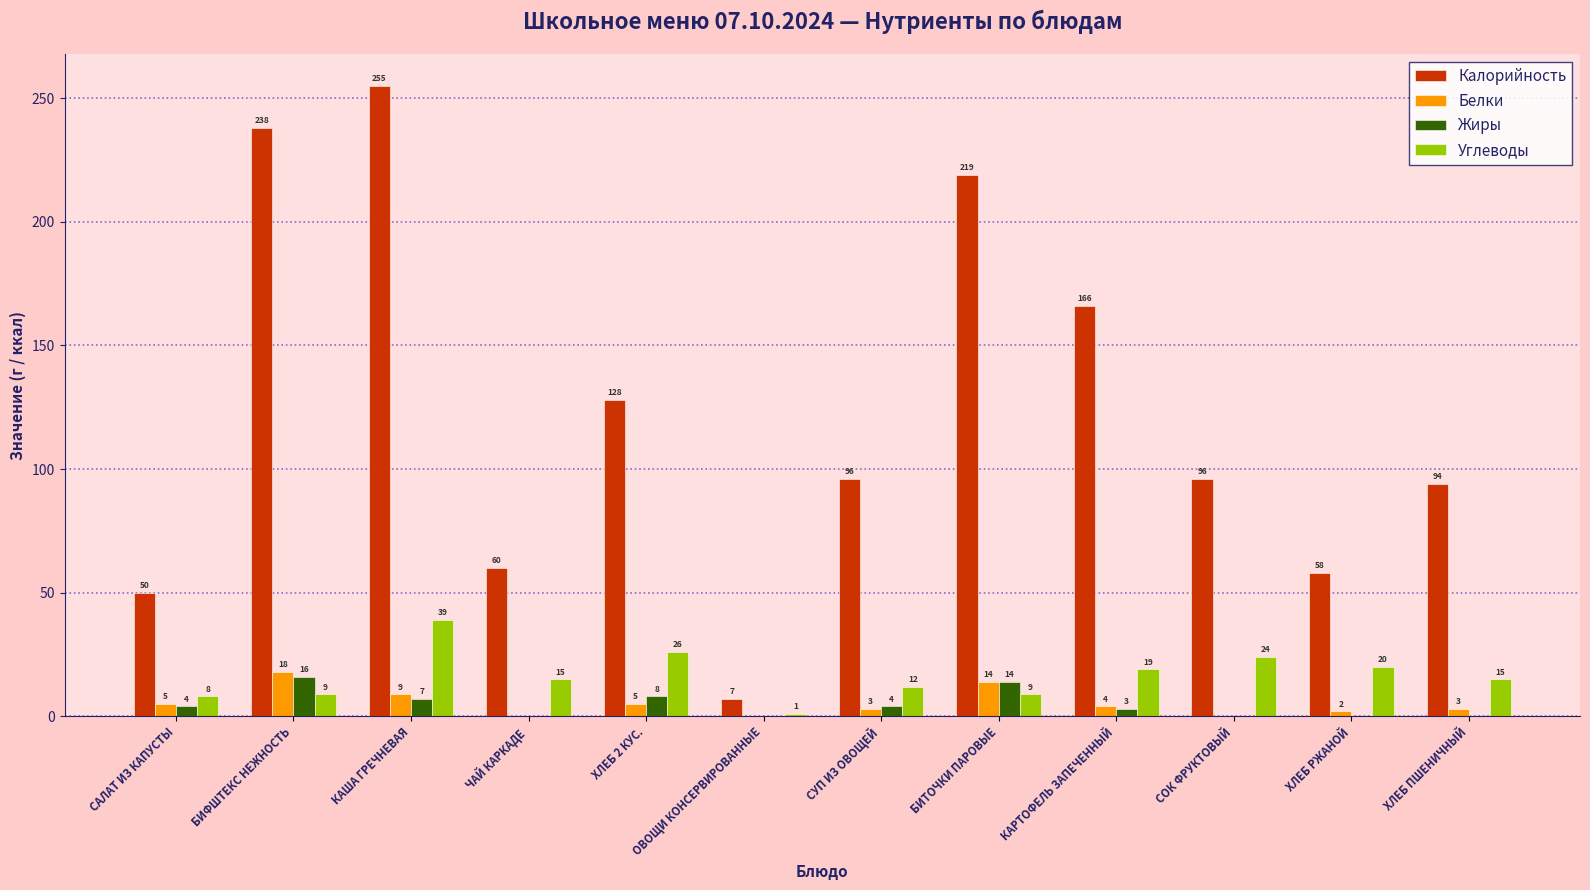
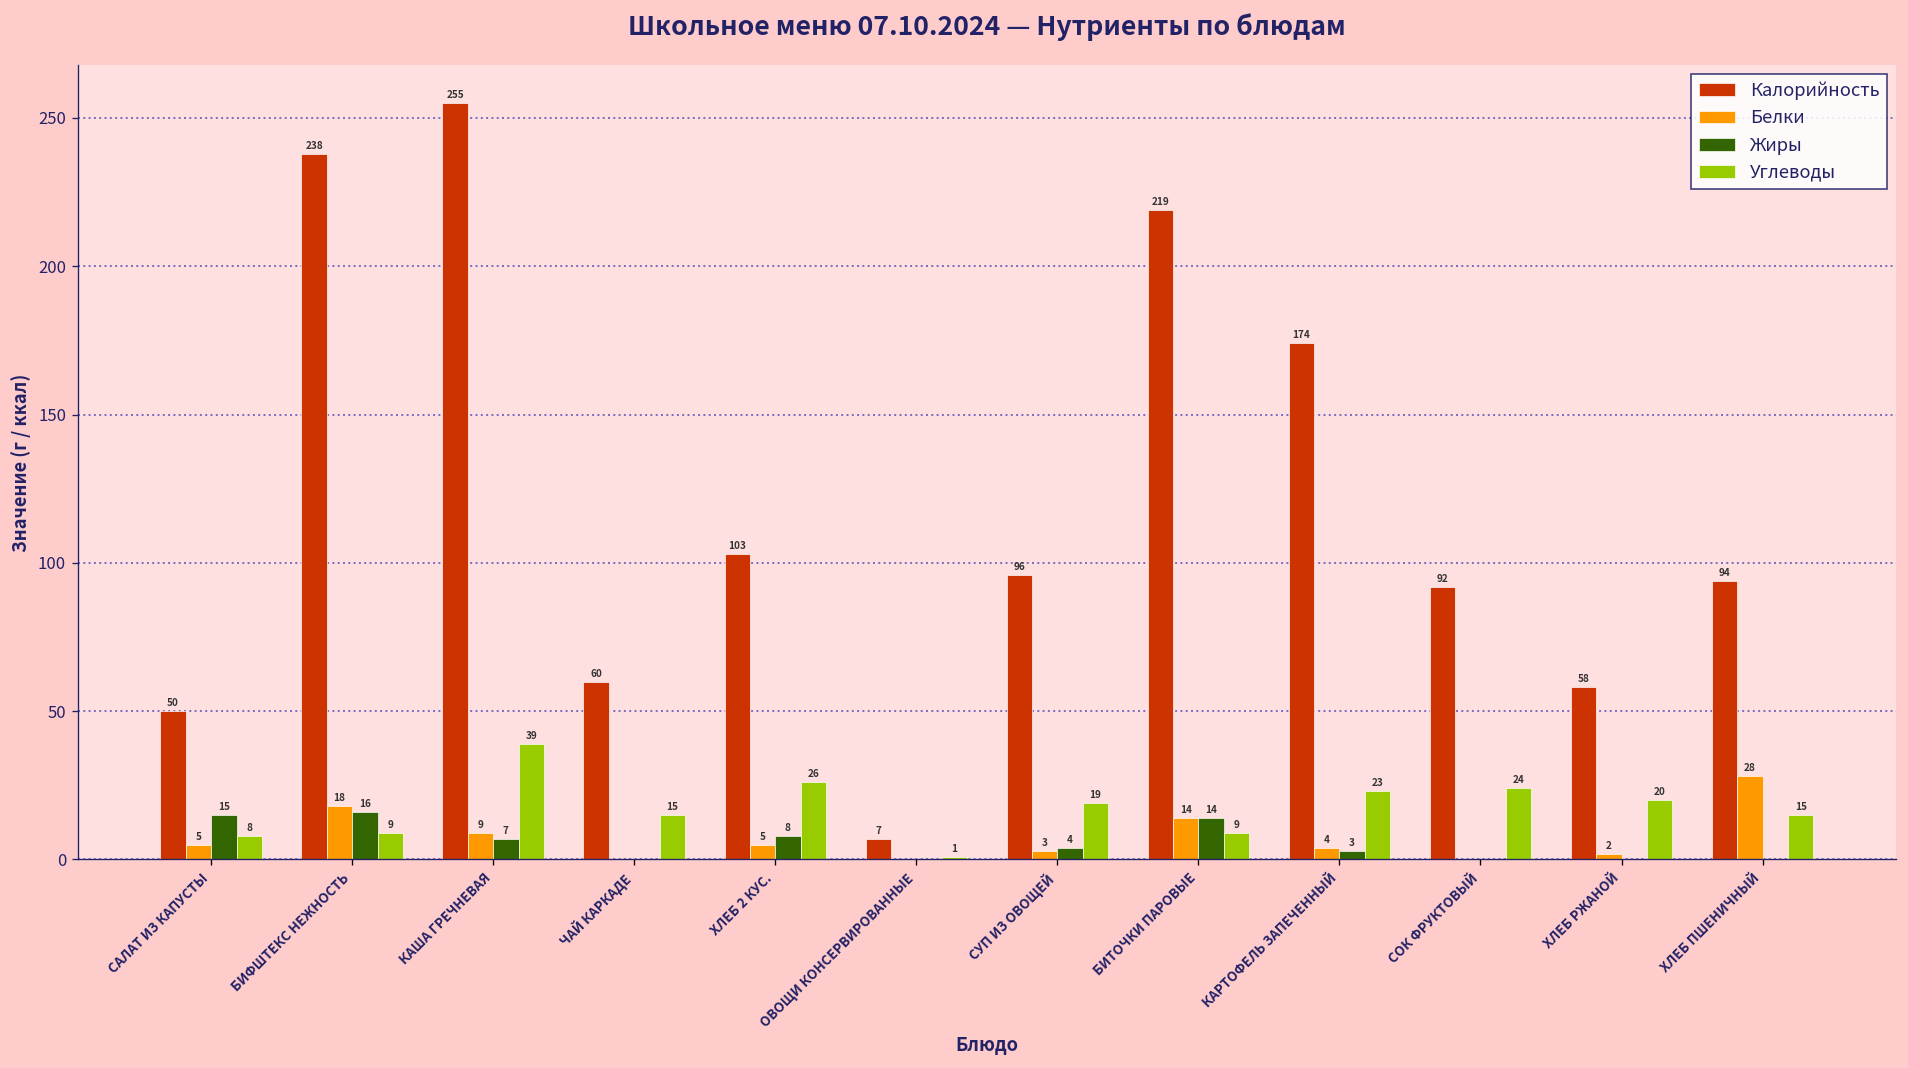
Жиры, САЛАТ ИЗ КАПУСТЫ: 4 -> 15
Калорийность, ХЛЕБ 2 КУС.: 128 -> 103
Углеводы, СУП ИЗ ОВОЩЕЙ: 12 -> 19
Калорийность, КАРТОФЕЛЬ ЗАПЕЧЕННЫЙ: 166 -> 174
Углеводы, КАРТОФЕЛЬ ЗАПЕЧЕННЫЙ: 19 -> 23
Калорийность, СОК ФРУКТОВЫЙ: 96 -> 92
Белки, ХЛЕБ ПШЕНИЧНЫЙ: 3 -> 28
